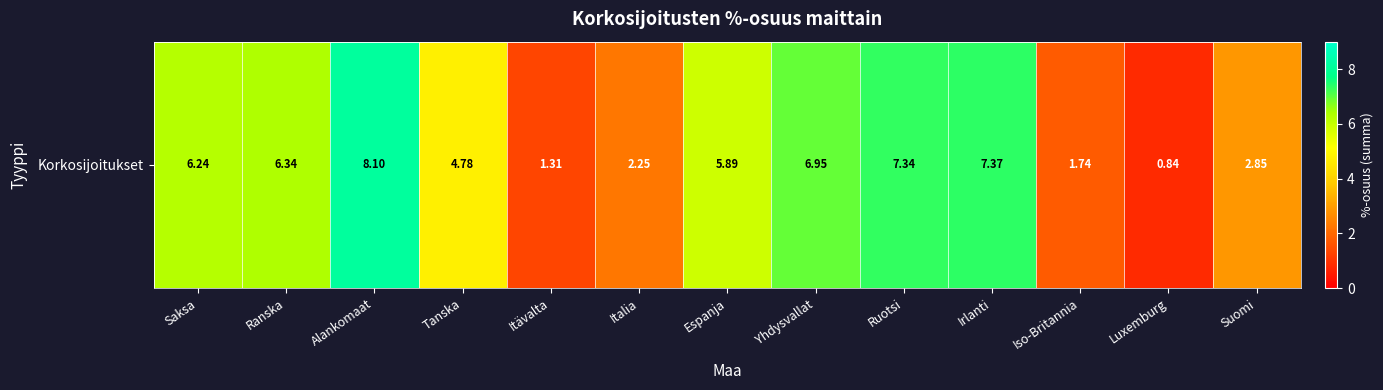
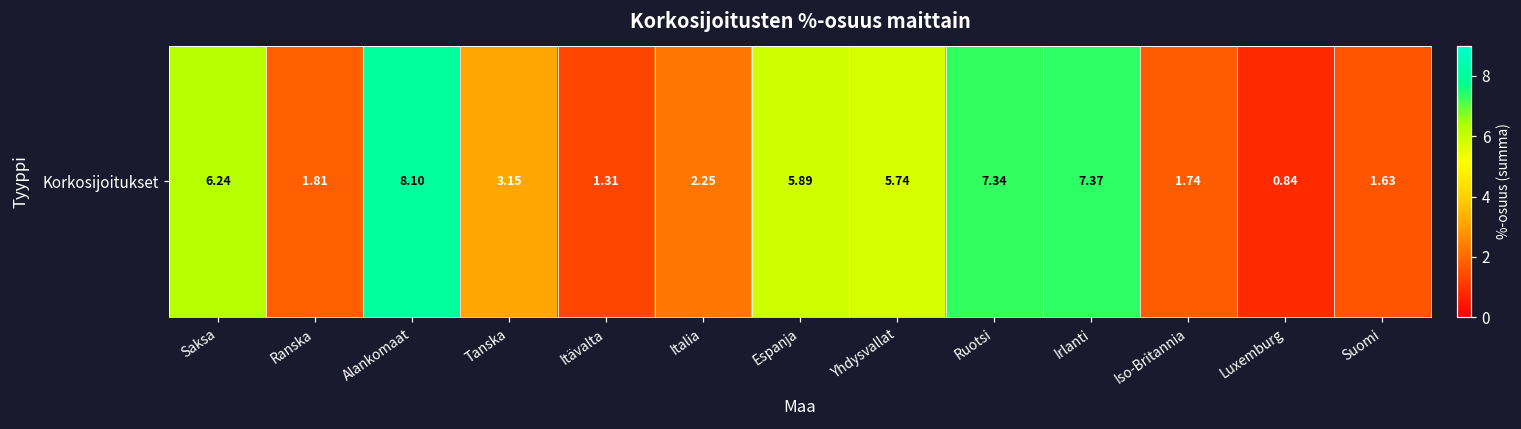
Korkosijoitukset, Ranska: 6.34 -> 1.81
Korkosijoitukset, Tanska: 4.78 -> 3.15
Korkosijoitukset, Yhdysvallat: 6.95 -> 5.74
Korkosijoitukset, Suomi: 2.85 -> 1.63
